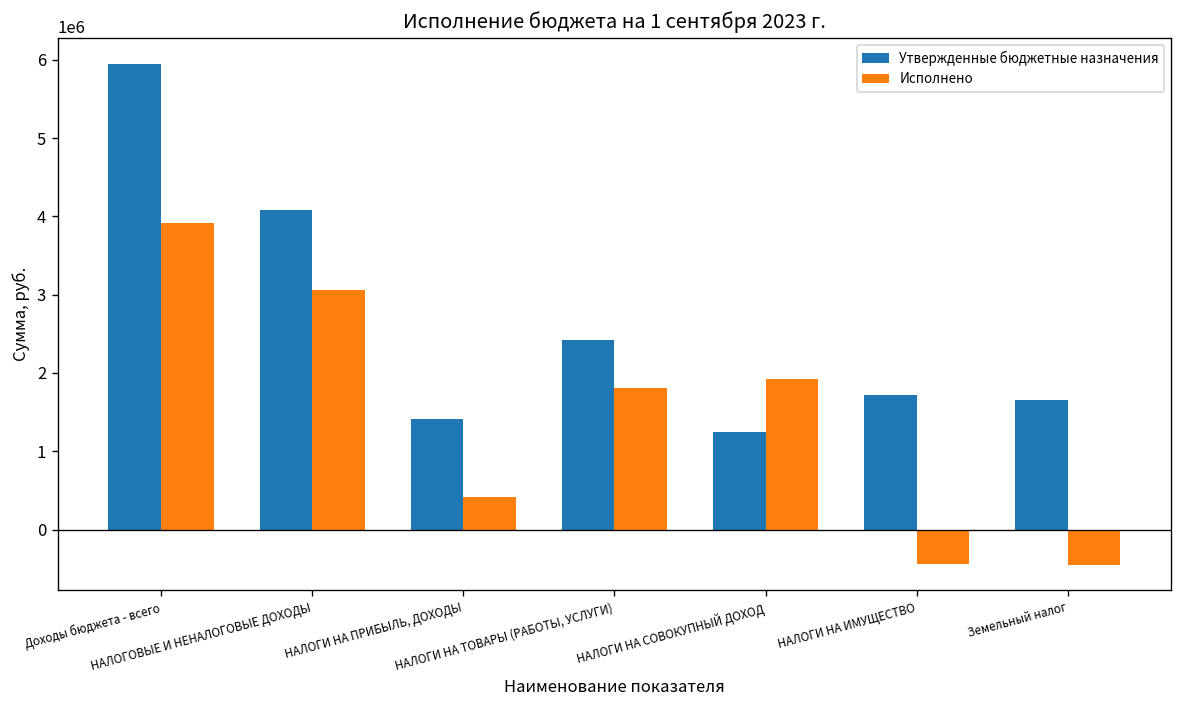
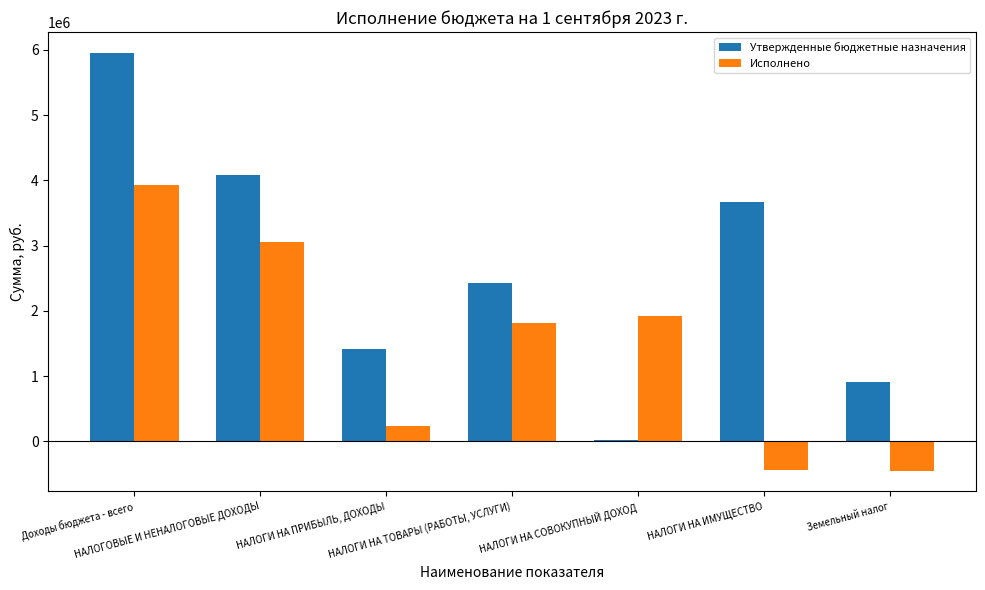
Исполнено, НАЛОГИ НА ПРИБЫЛЬ, ДОХОДЫ: 400000 -> 200000
Утвержденные бюджетные назначения, НАЛОГИ НА СОВОКУПНЫЙ ДОХОД: 1200000 -> 0
Утвержденные бюджетные назначения, НАЛОГИ НА ИМУЩЕСТВО: 1700000 -> 3700000
Утвержденные бюджетные назначения, Земельный налог: 1700000 -> 900000
